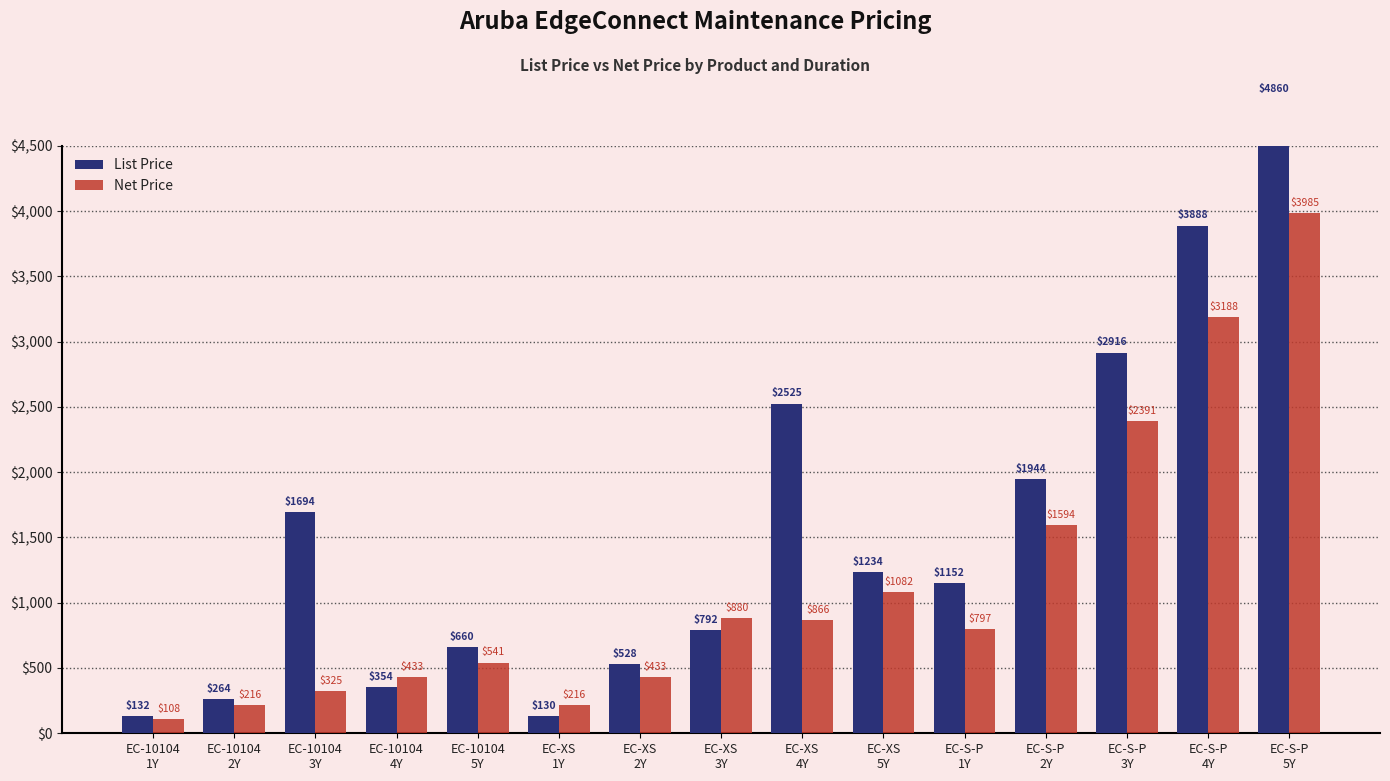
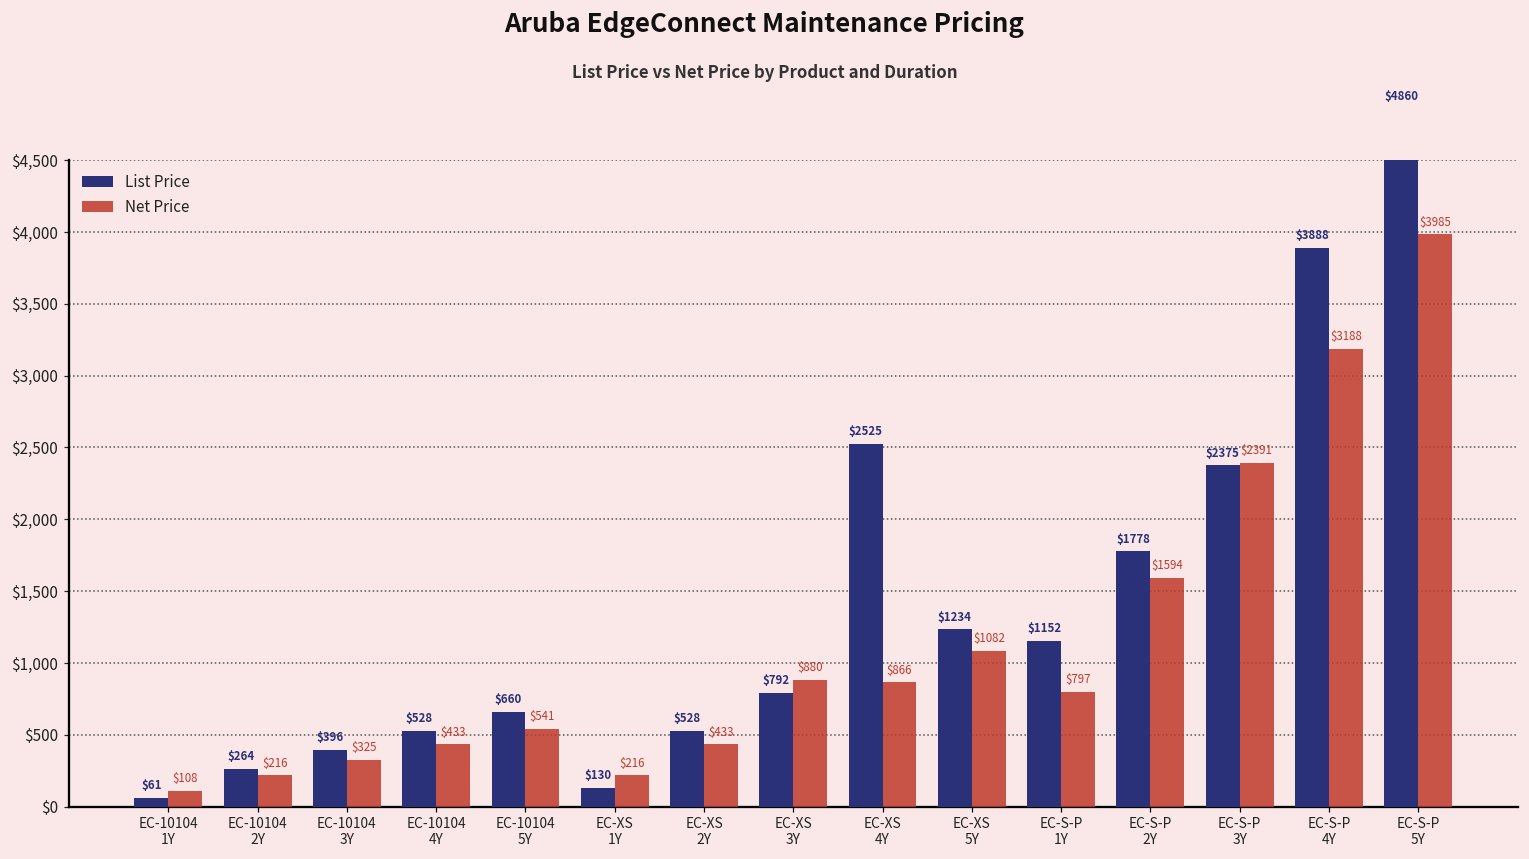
List Price, EC-10104 1Y: $132 -> $61
List Price, EC-10104 3Y: $1694 -> $396
List Price, EC-10104 4Y: $354 -> $528
List Price, EC-S-P 2Y: $1944 -> $1778
List Price, EC-S-P 3Y: $2916 -> $2375
